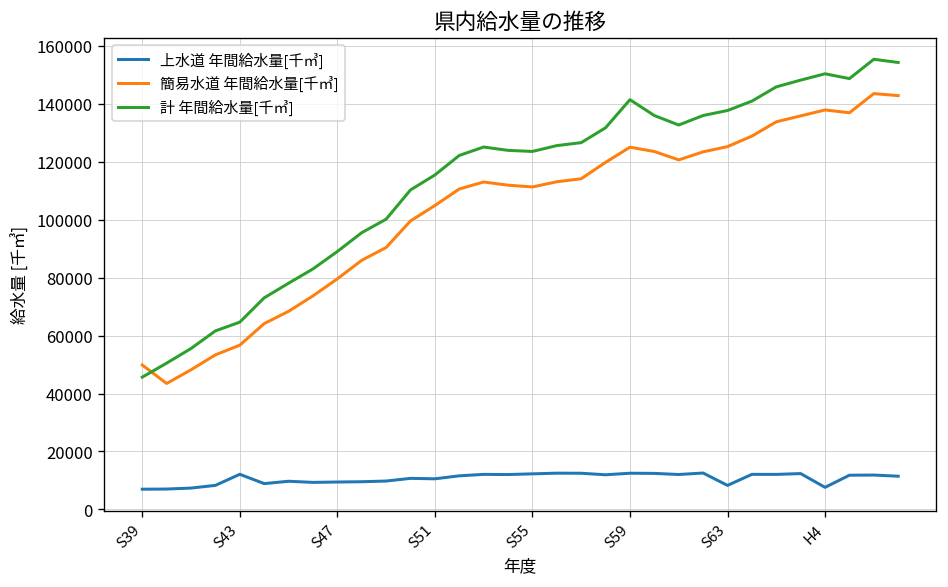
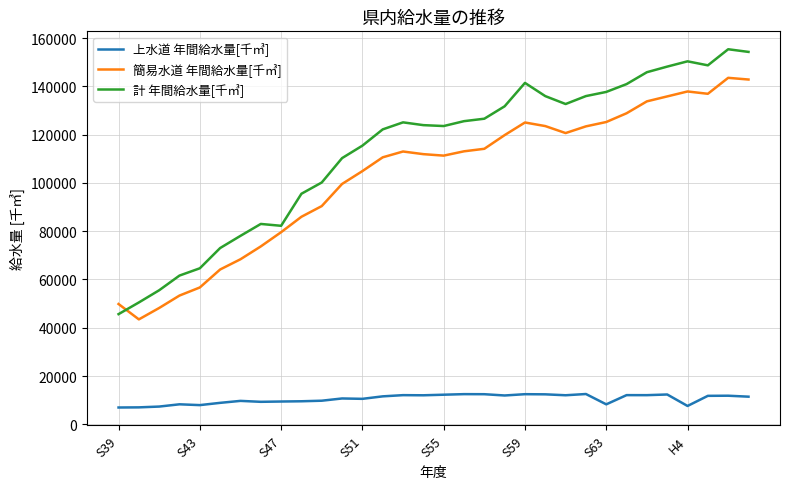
上水道 年間給水量[千㎥], S43: 12000 -> 8000
計 年間給水量[千㎥], S47: 89000 -> 82000
